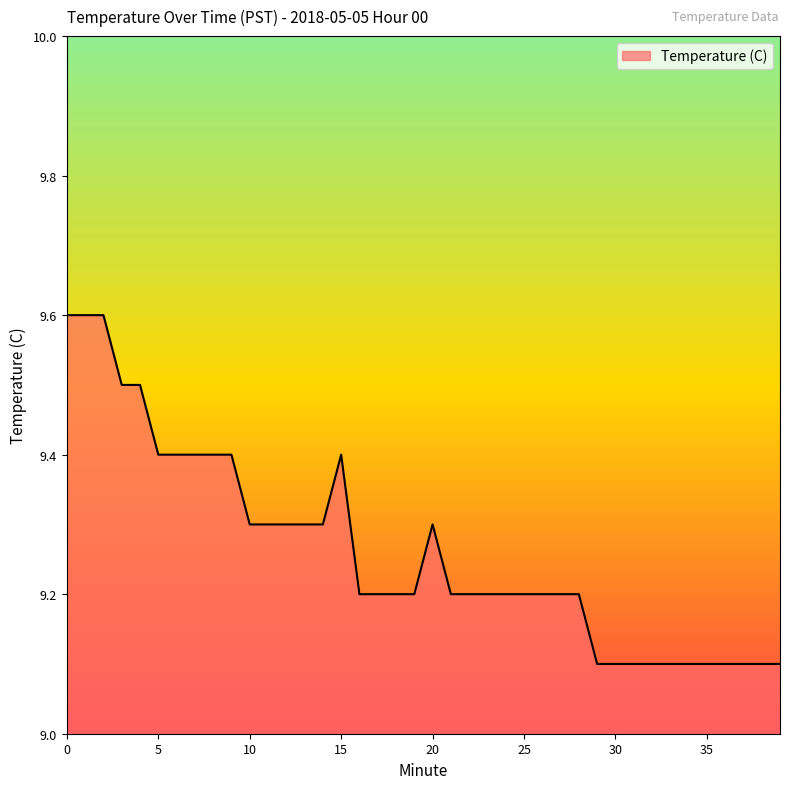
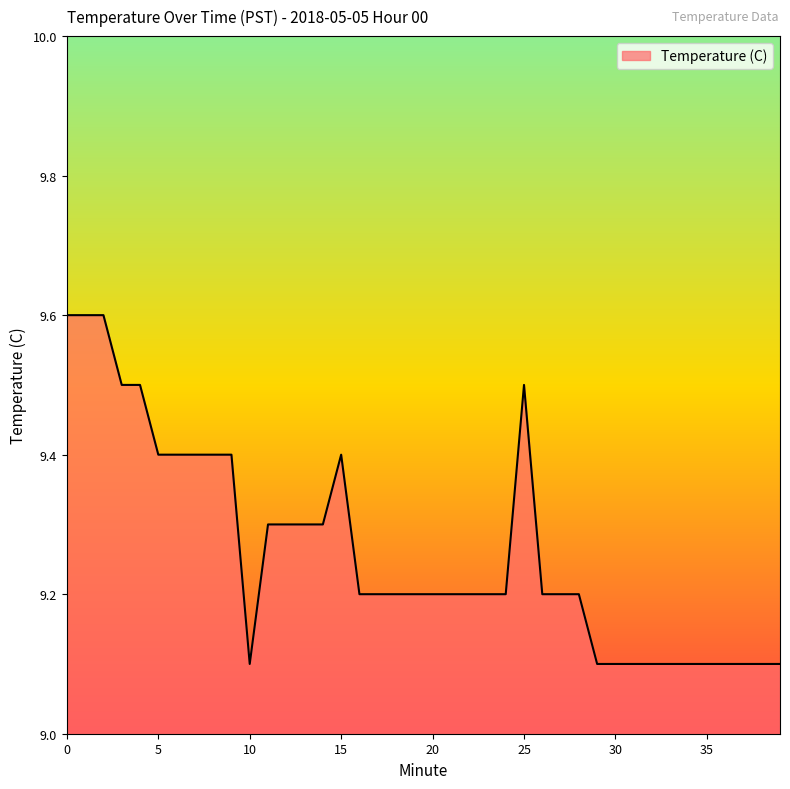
10: 9.3 -> 9.1
20: 9.3 -> 9.2
25: 9.2 -> 9.5
